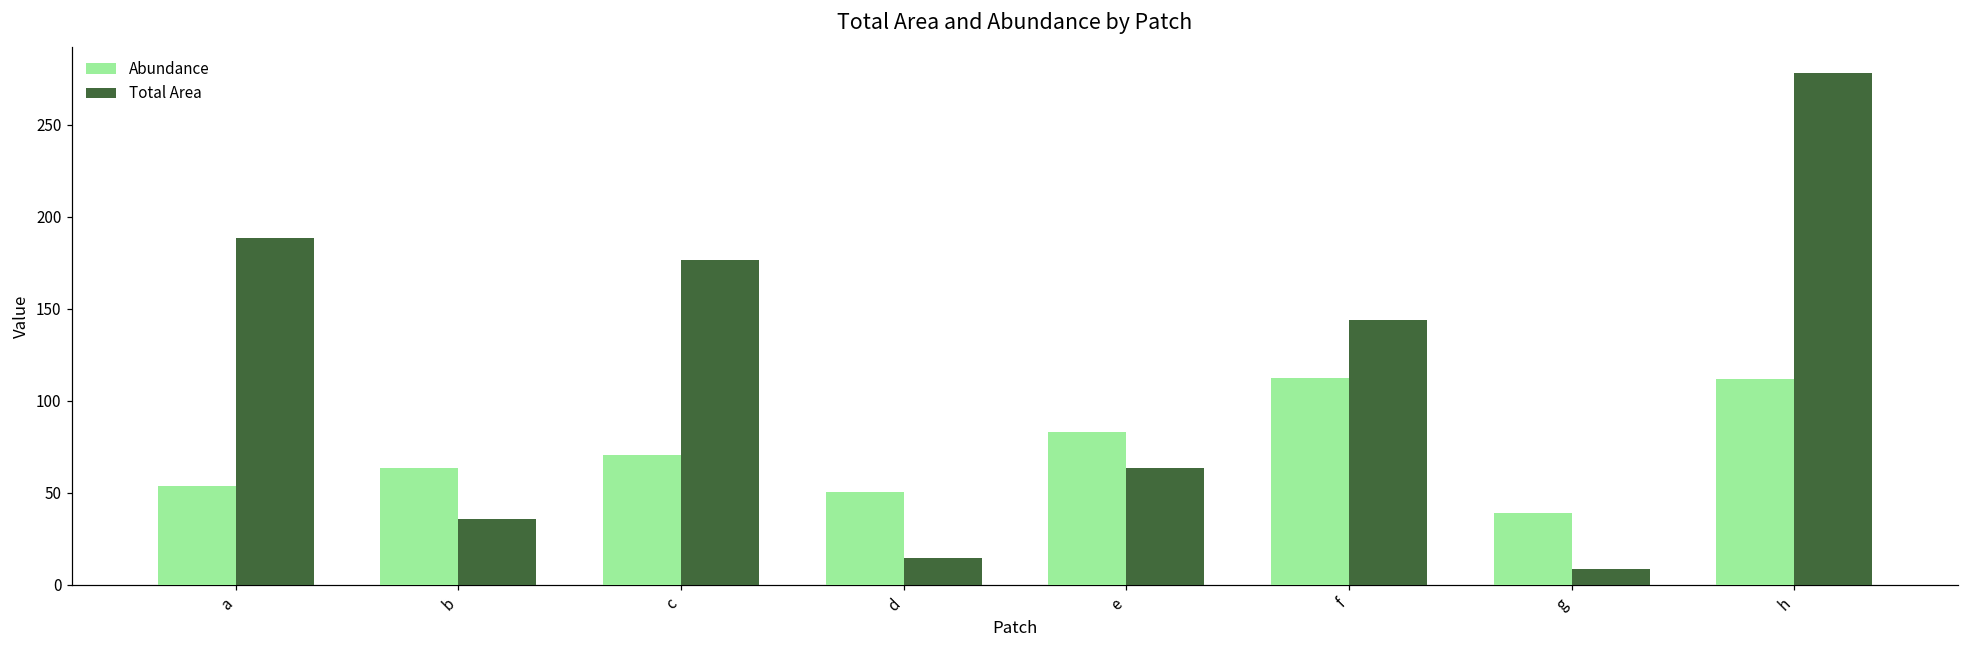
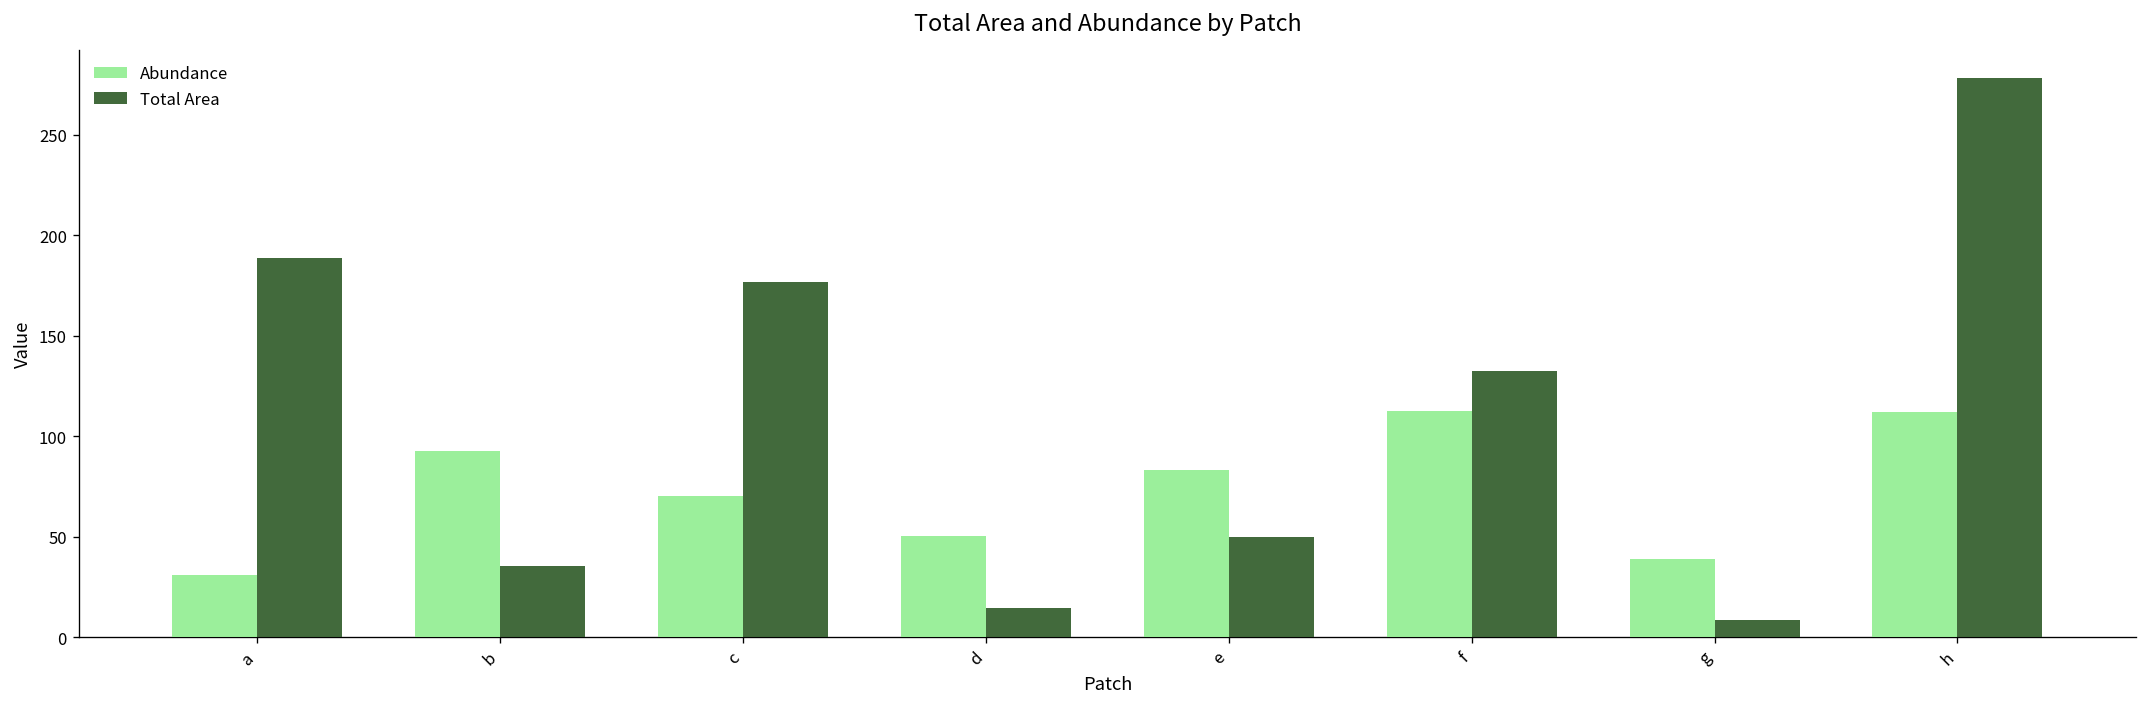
Abundance, a: 54 -> 31
Abundance, b: 64 -> 93
Total Area, e: 63 -> 50
Total Area, f: 144 -> 132
